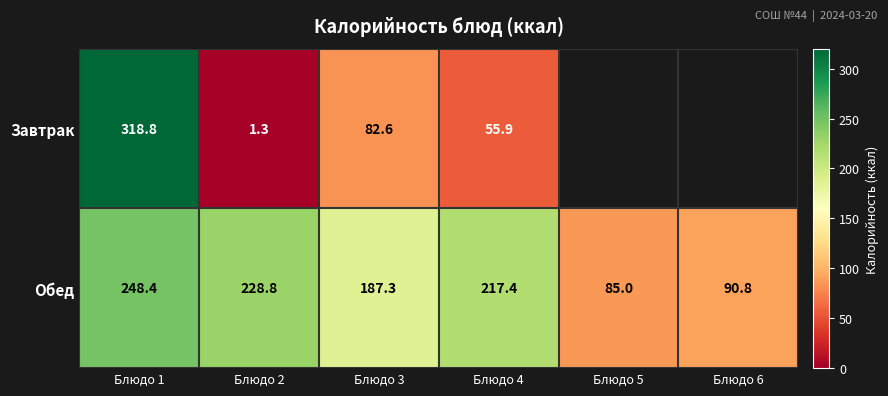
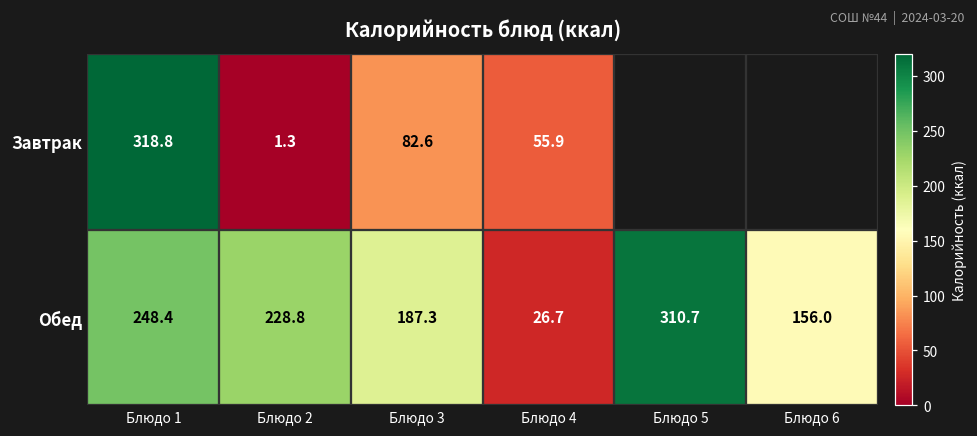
Обед, Блюдо 4: 217.4 -> 26.7
Обед, Блюдо 5: 85.0 -> 310.7
Обед, Блюдо 6: 90.8 -> 156.0
